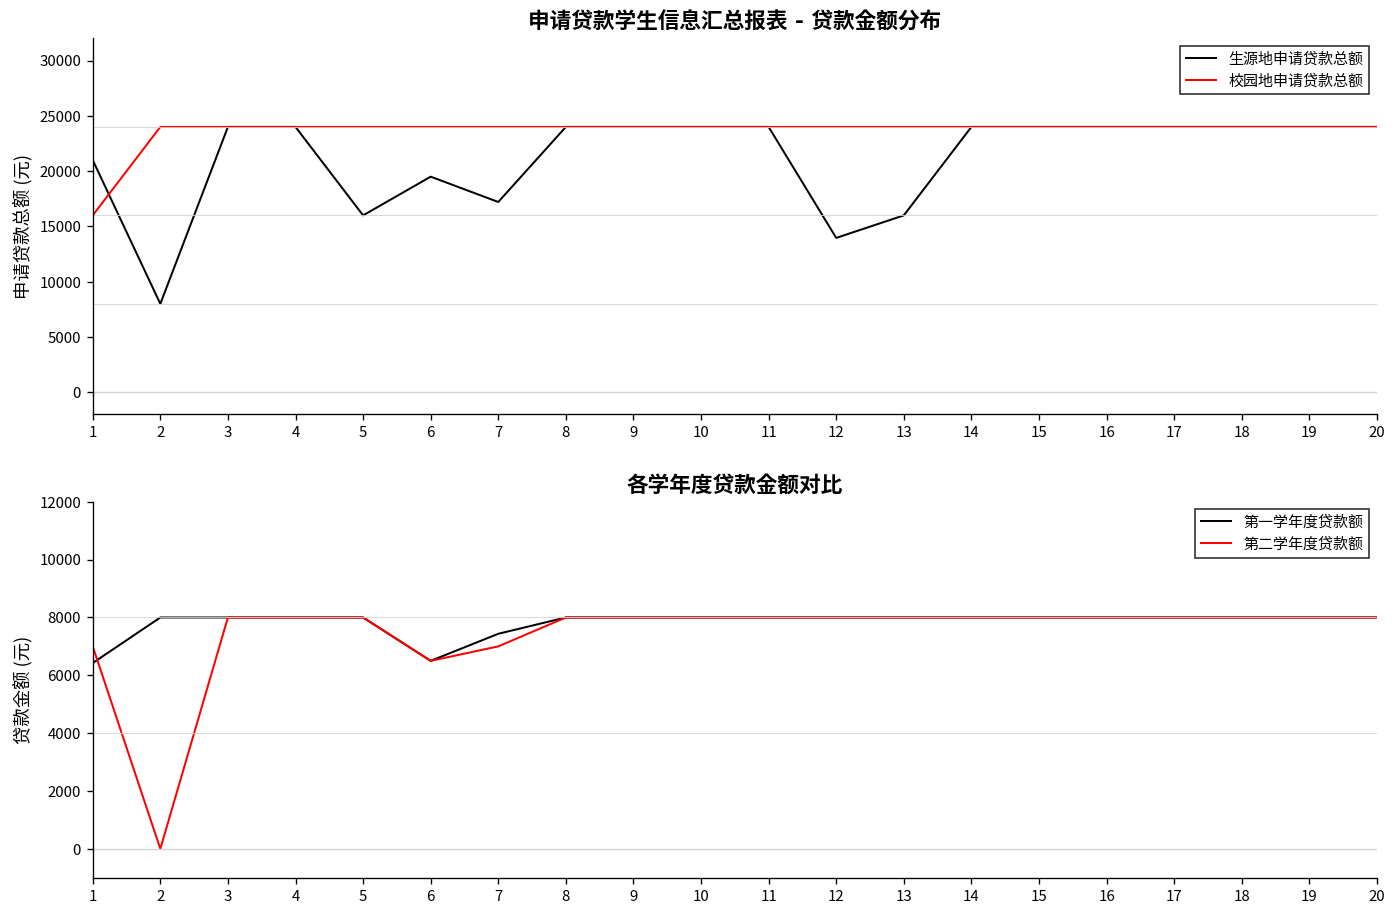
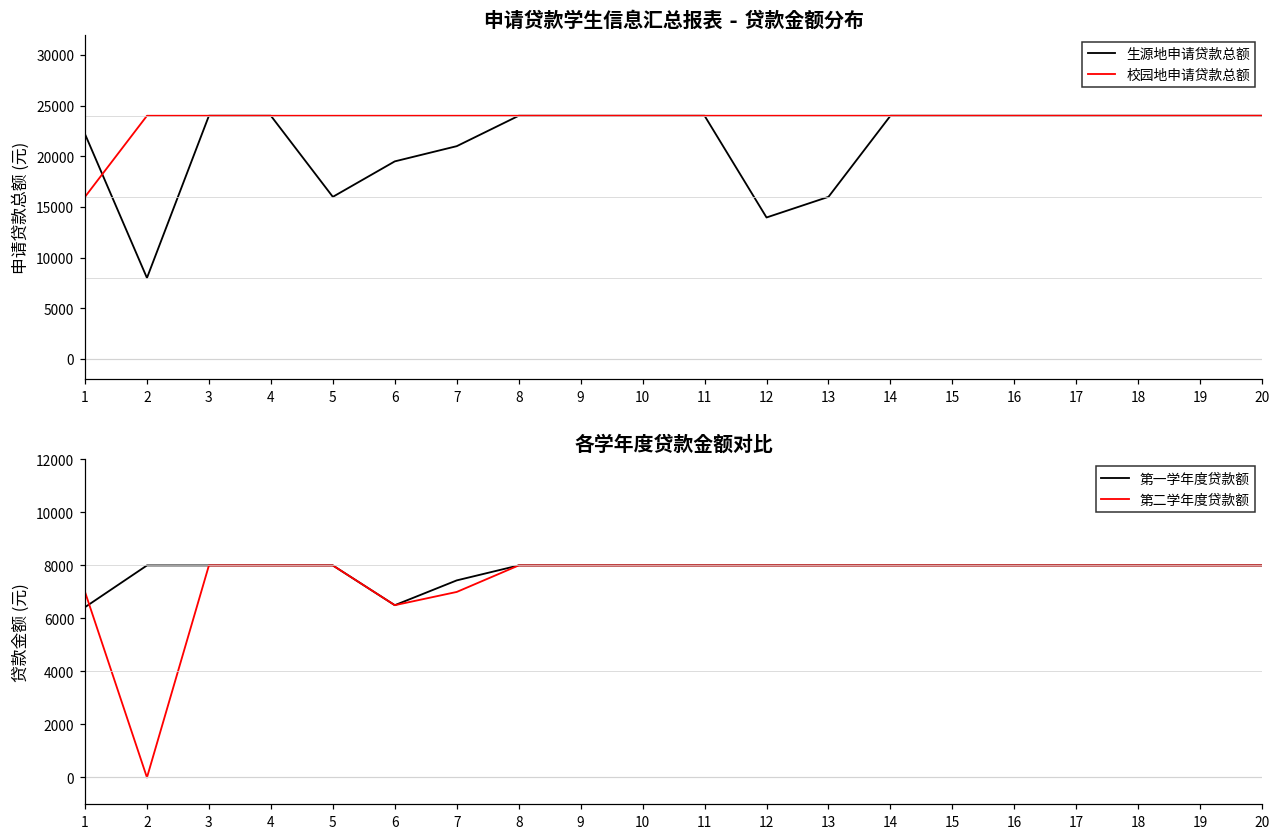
申请贷款学生信息汇总报表 - 贷款金额分布, 生源地申请贷款总额, 1: 21000 -> 22000
申请贷款学生信息汇总报表 - 贷款金额分布, 生源地申请贷款总额, 7: 17000 -> 21000
